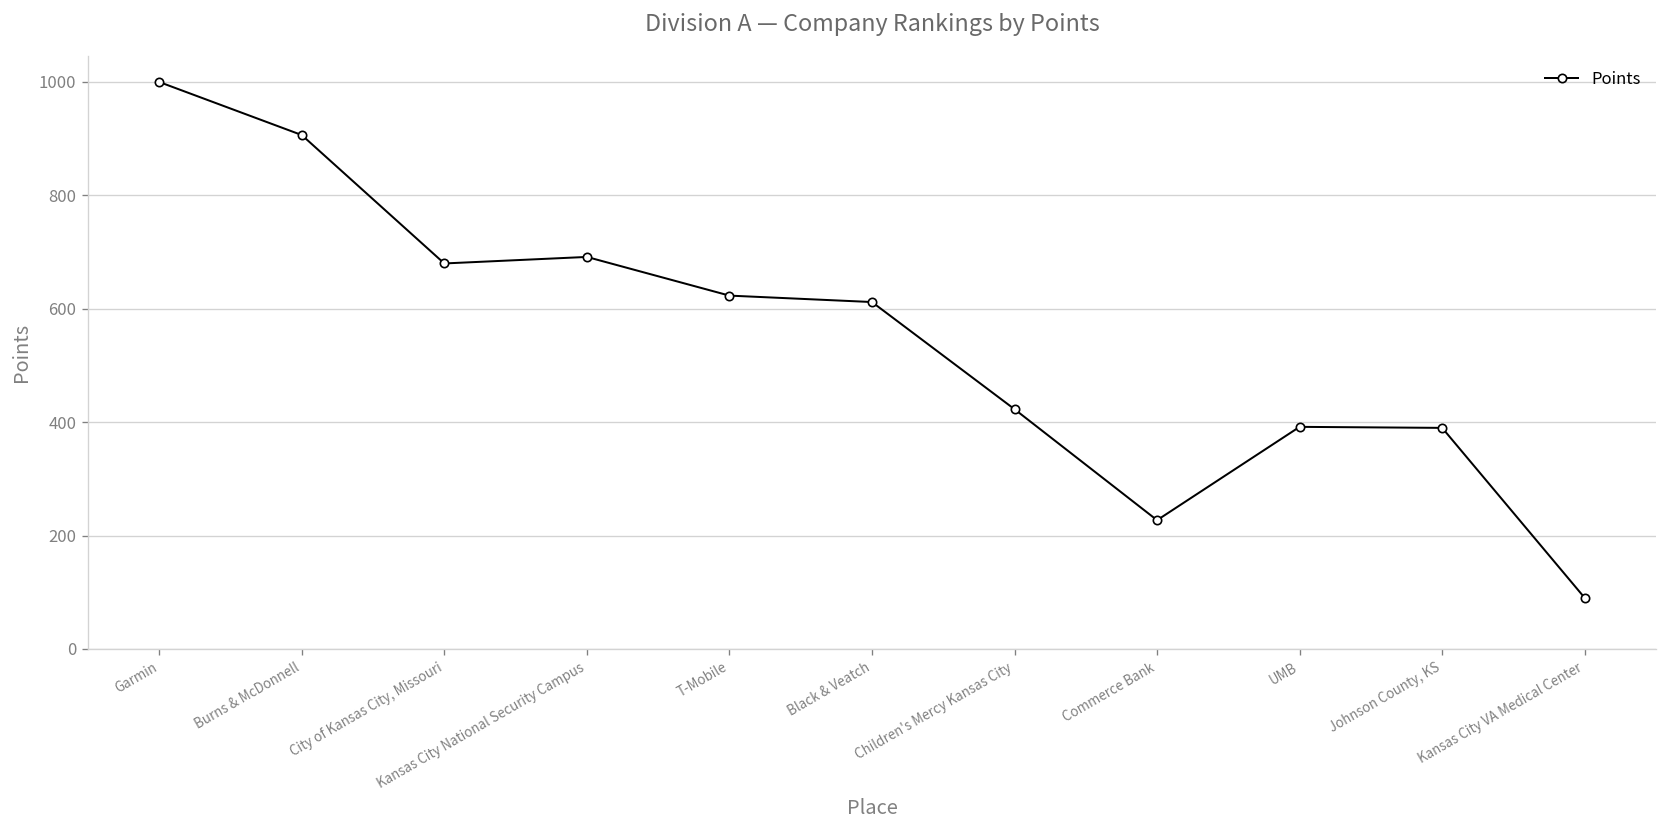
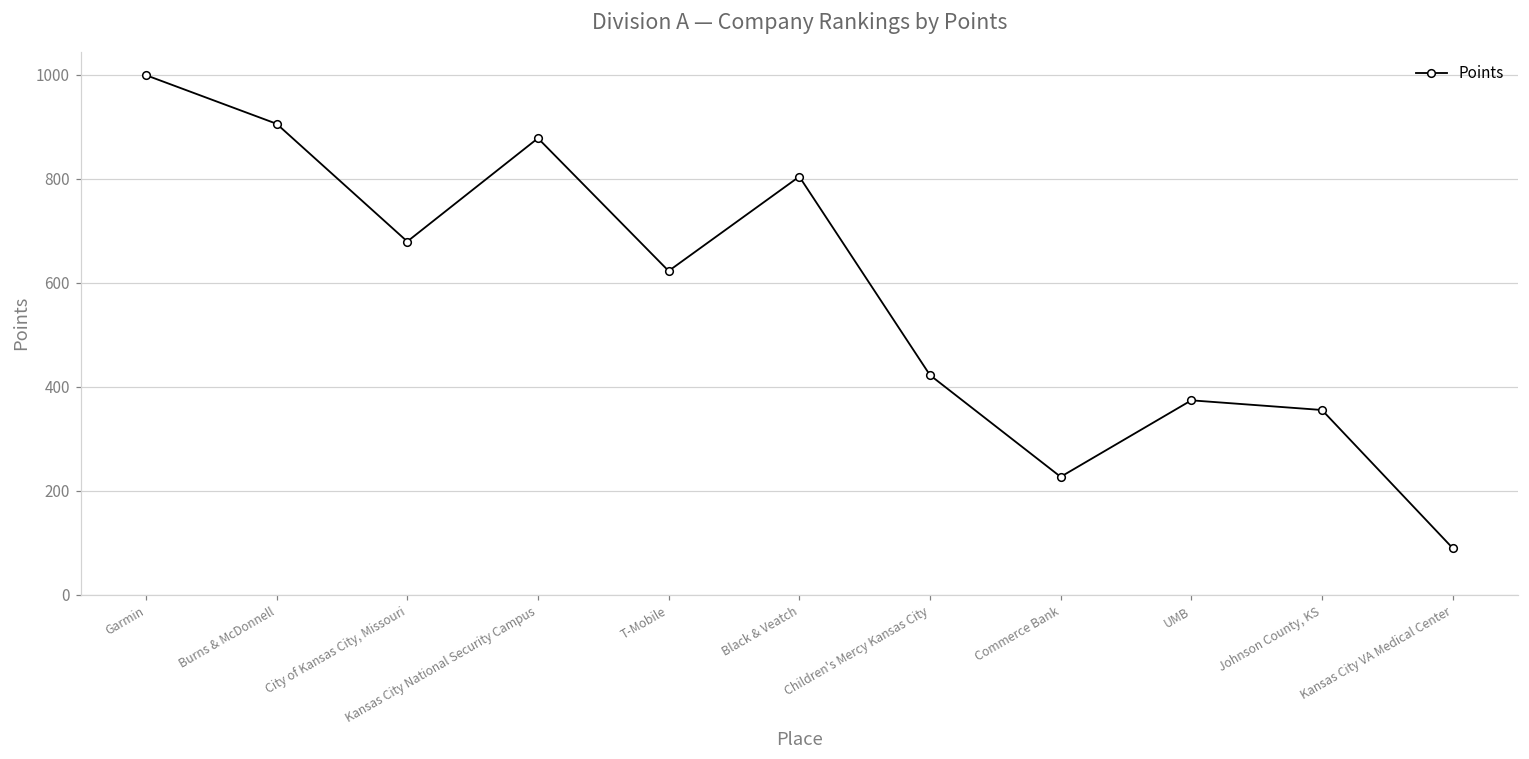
Kansas City National Security Campus: 690 -> 880
Black & Veatch: 610 -> 800
UMB: 390 -> 370
Johnson County, KS: 390 -> 360
